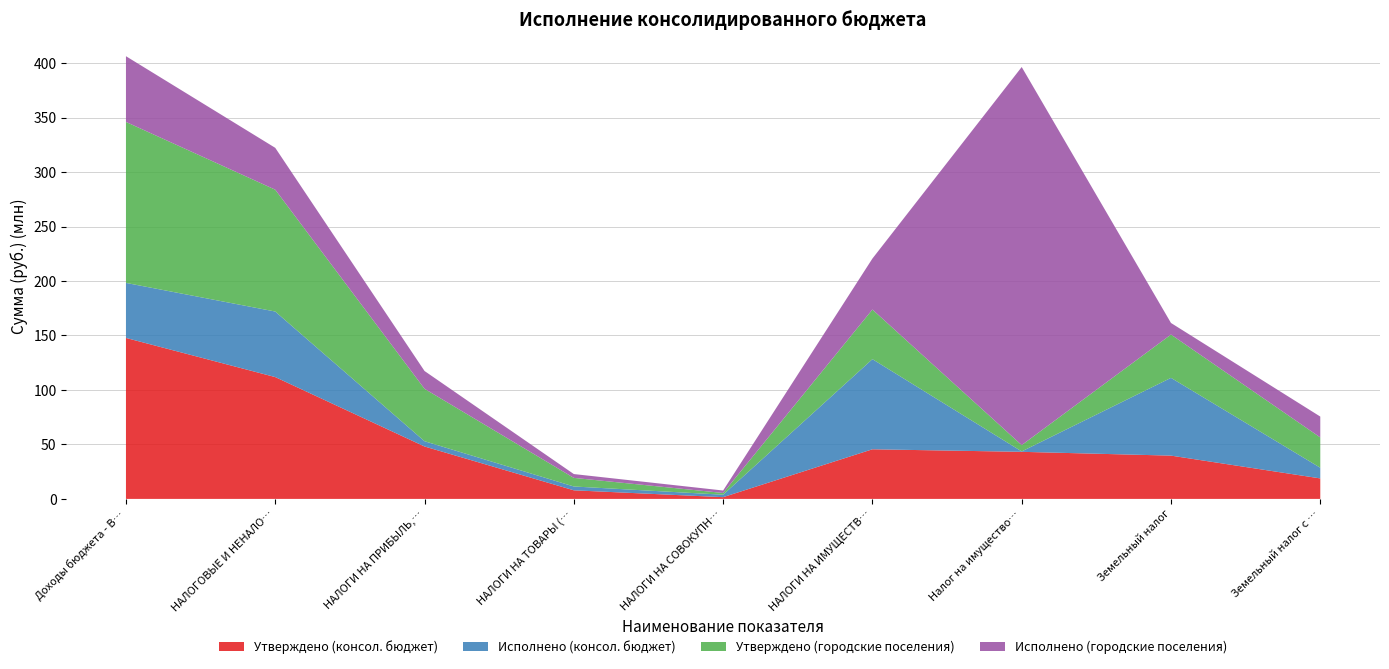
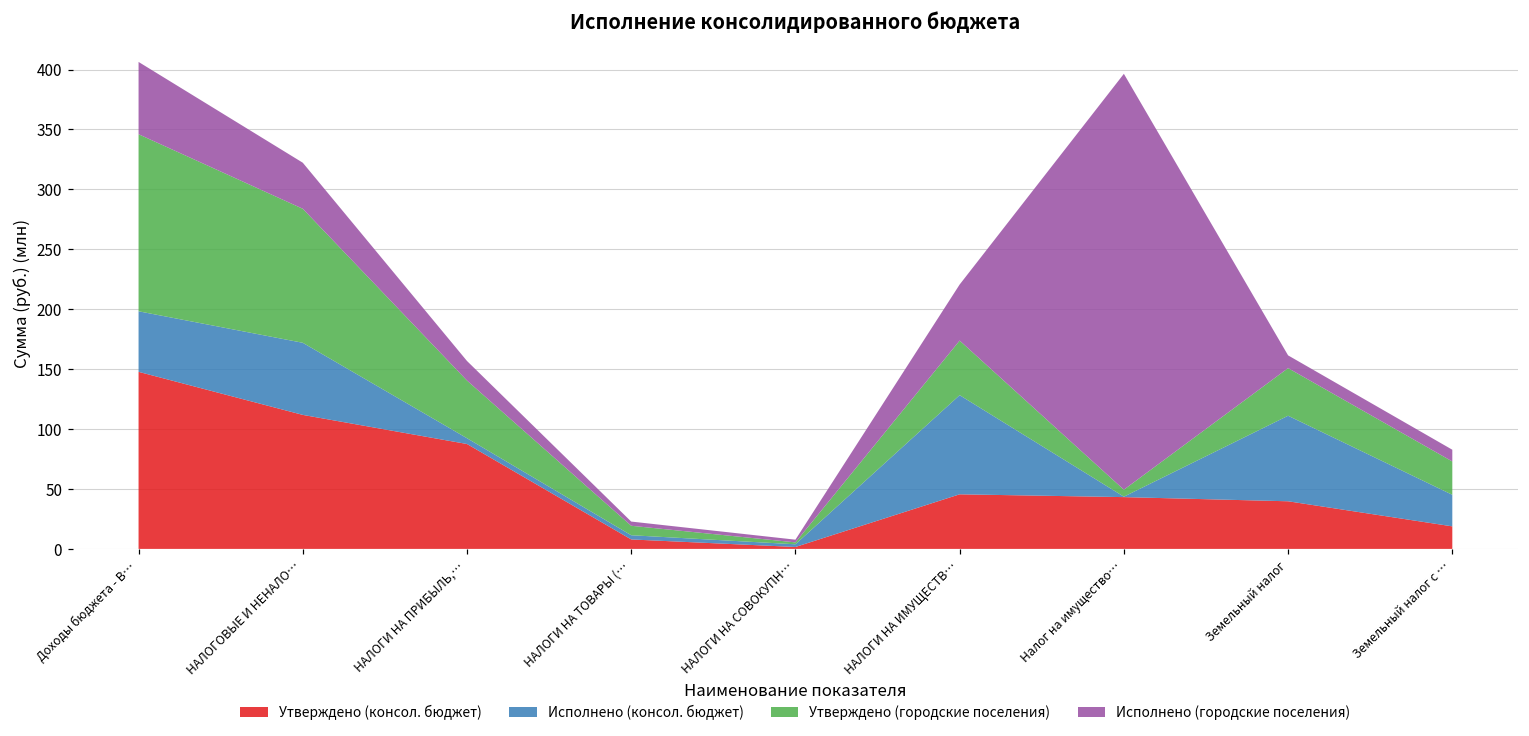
Утверждено (консол. бюджет), НАЛОГИ НА ПРИБЫЛЬ,…: 48 -> 88
Исполнено (консол. бюджет), Земельный налог с …: 10 -> 26
Исполнено (городские поселения), Земельный налог с …: 19 -> 10
